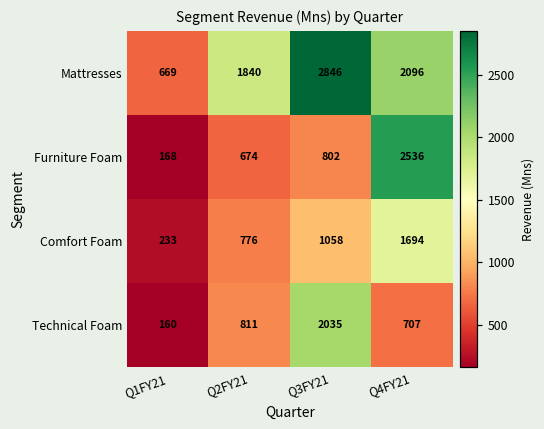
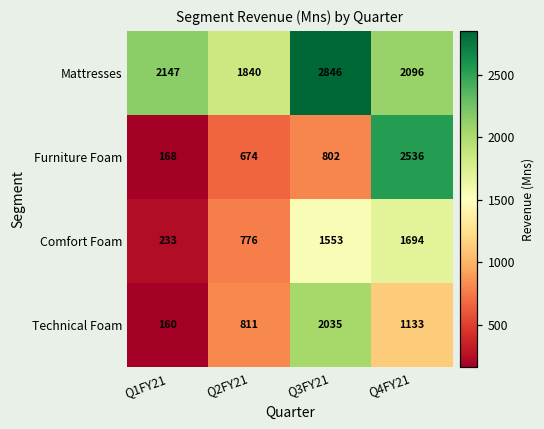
Mattresses, Q1FY21: 669 -> 2147
Comfort Foam, Q3FY21: 1058 -> 1553
Technical Foam, Q4FY21: 707 -> 1133
